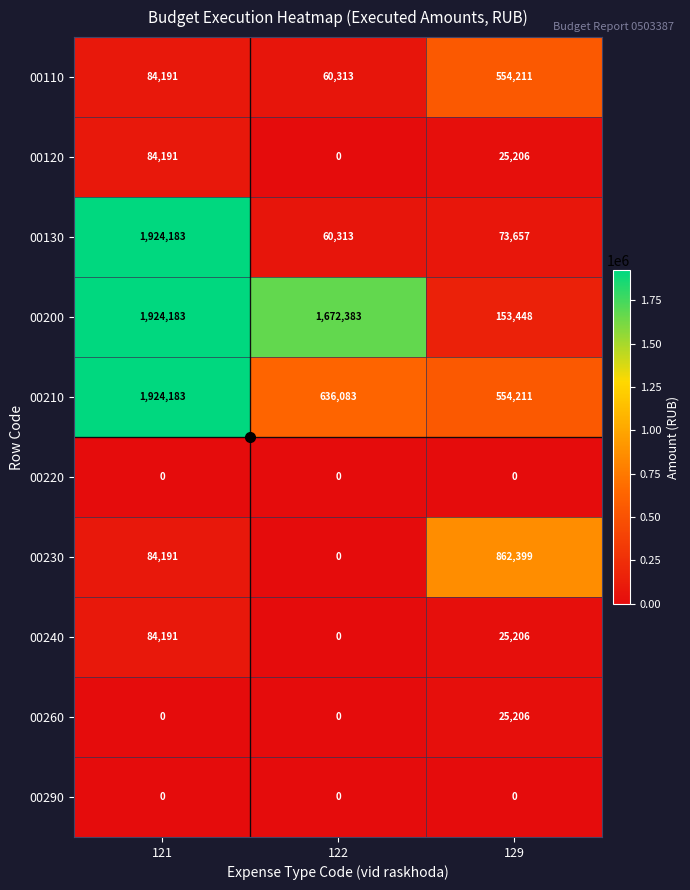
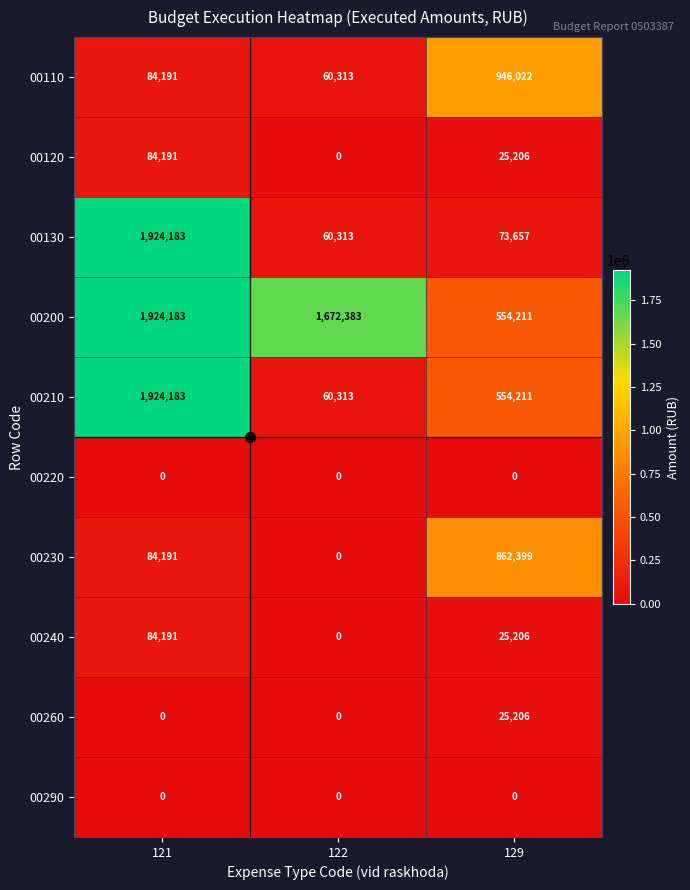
00110, 129: 554,211 -> 946,022
00200, 129: 153,448 -> 554,211
00210, 122: 636,083 -> 60,313
